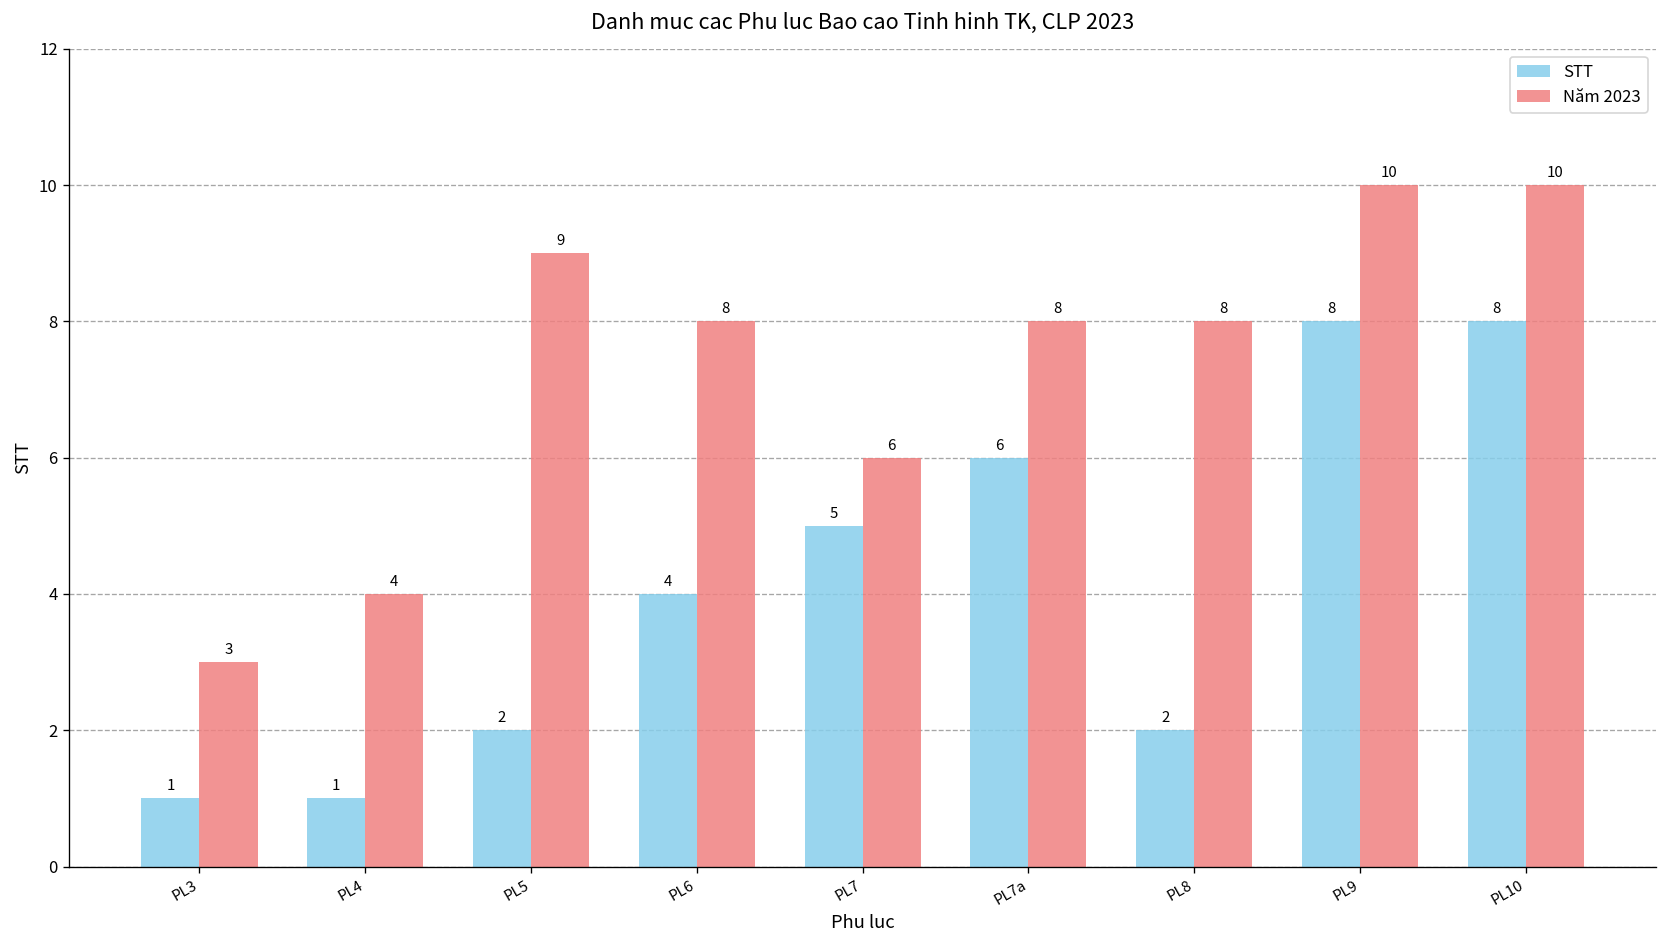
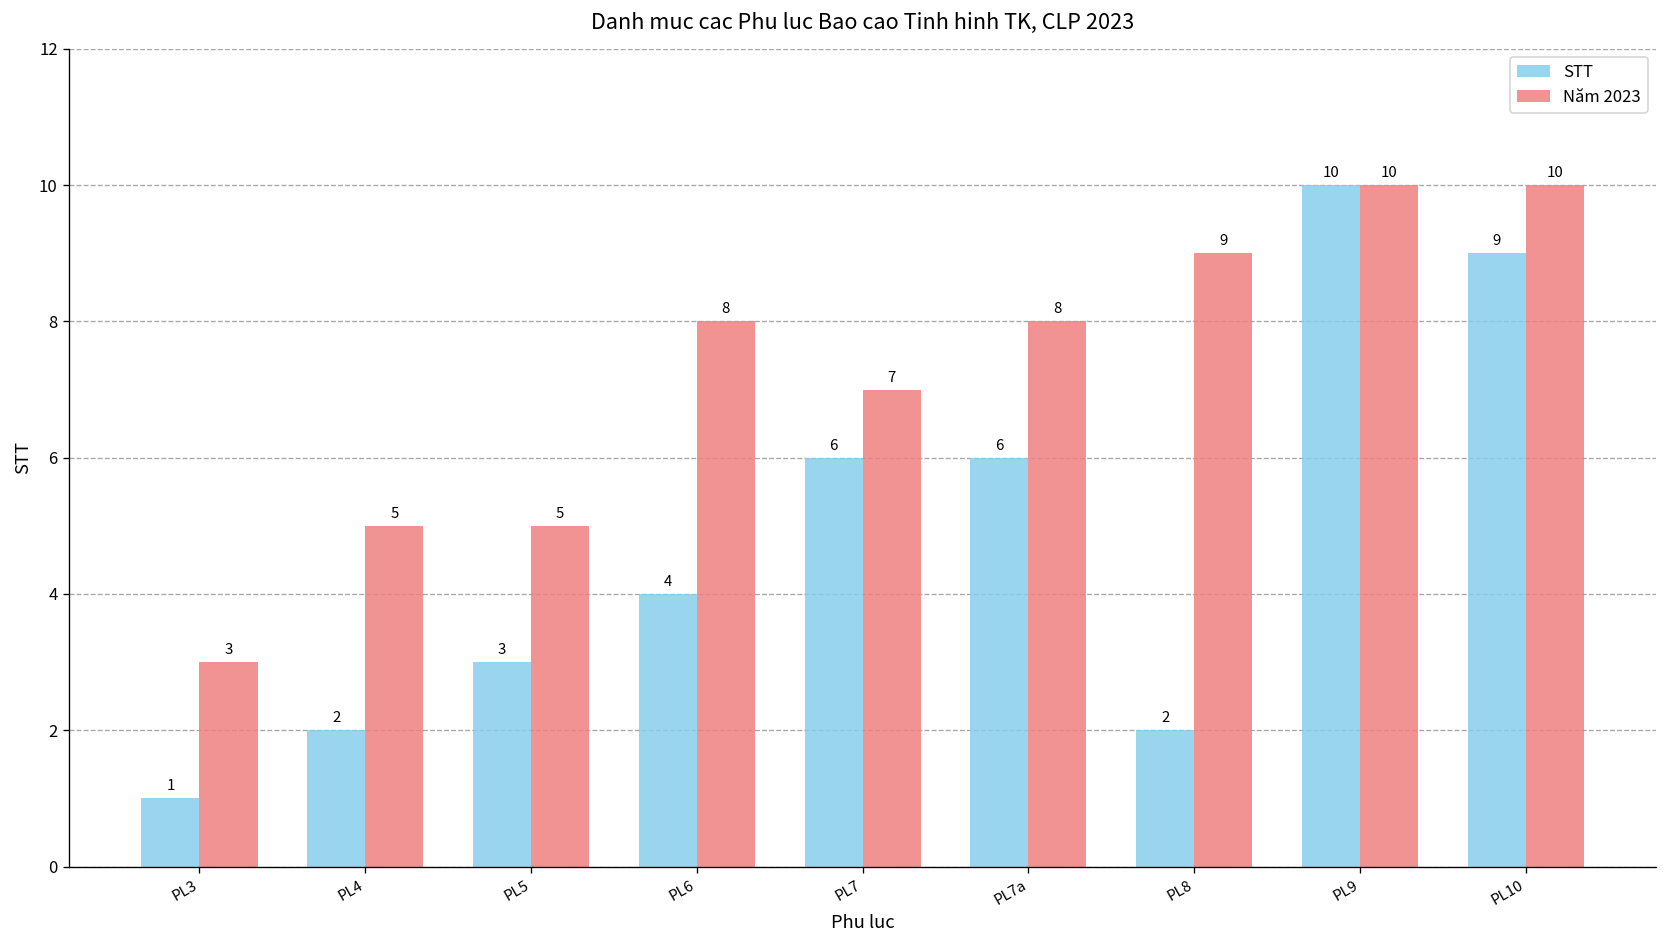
STT, PL4: 1 -> 2
Năm 2023, PL4: 4 -> 5
STT, PL5: 2 -> 3
Năm 2023, PL5: 9 -> 5
STT, PL7: 5 -> 6
Năm 2023, PL7: 6 -> 7
Năm 2023, PL8: 8 -> 9
STT, PL9: 8 -> 10
STT, PL10: 8 -> 9
